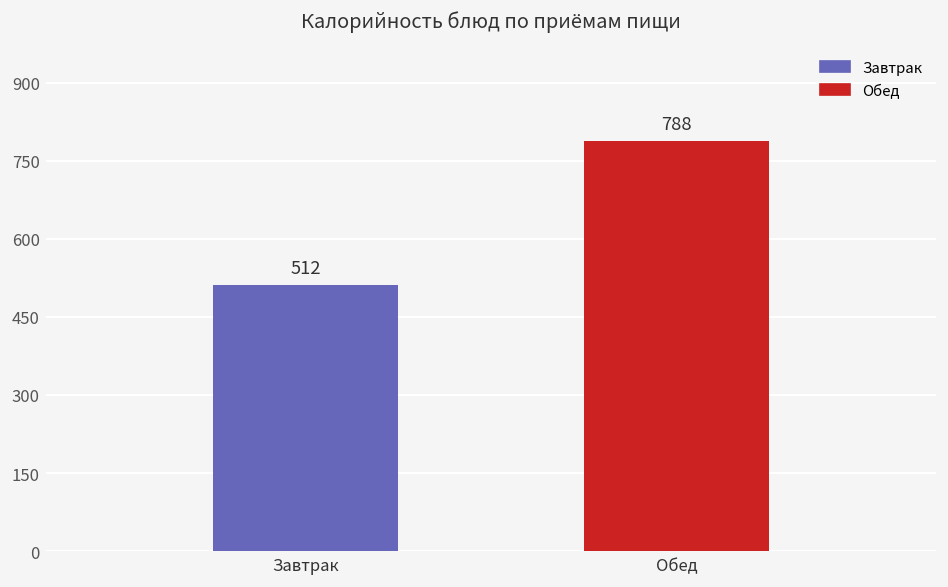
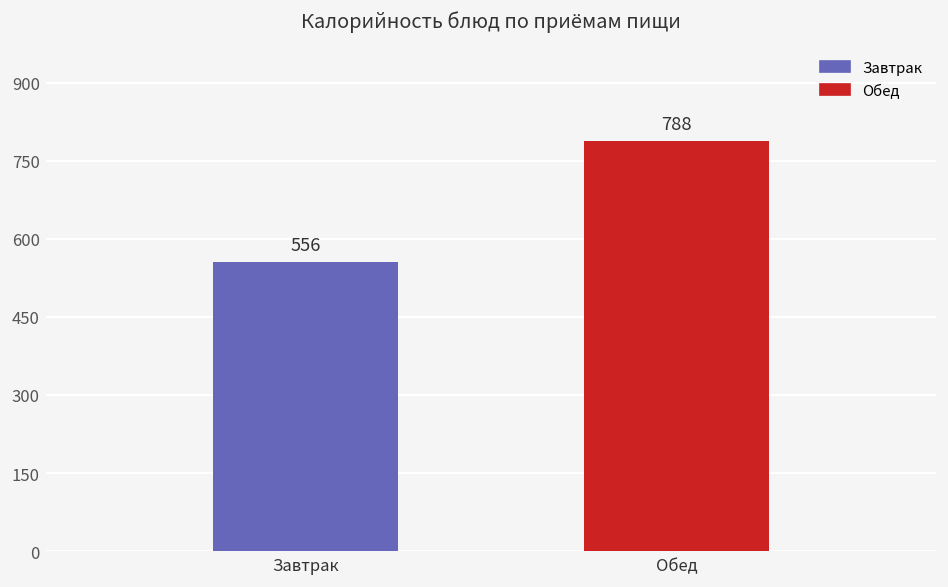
Завтрак: 512 -> 556
